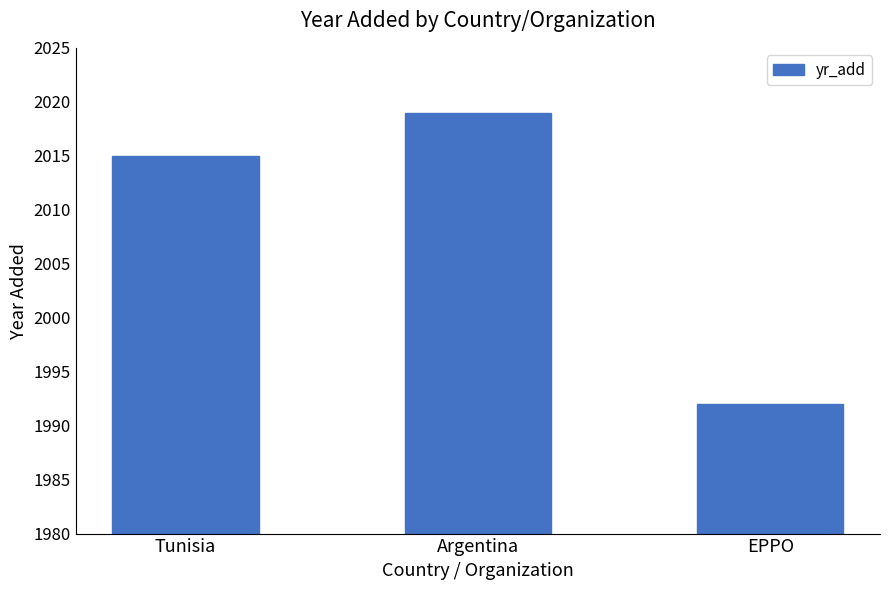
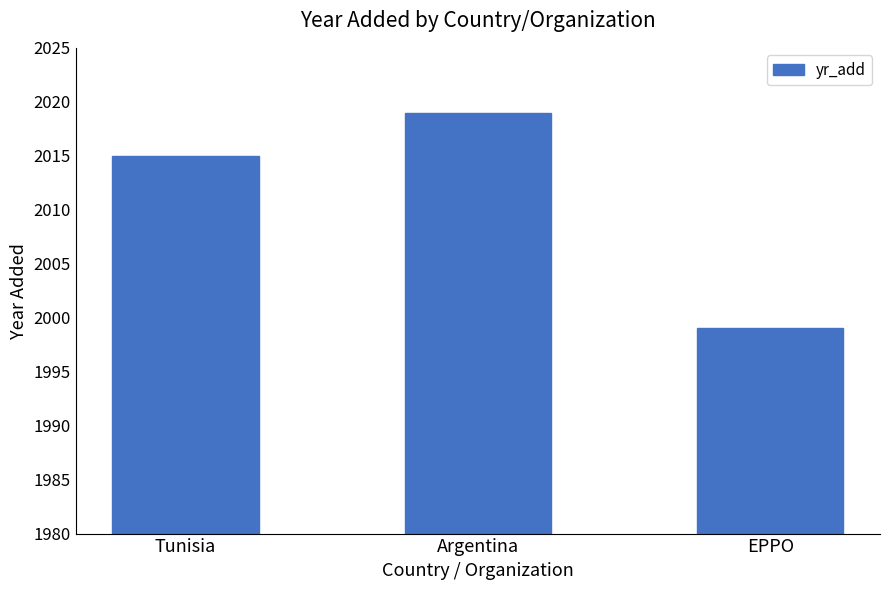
EPPO: 1992 -> 1999
